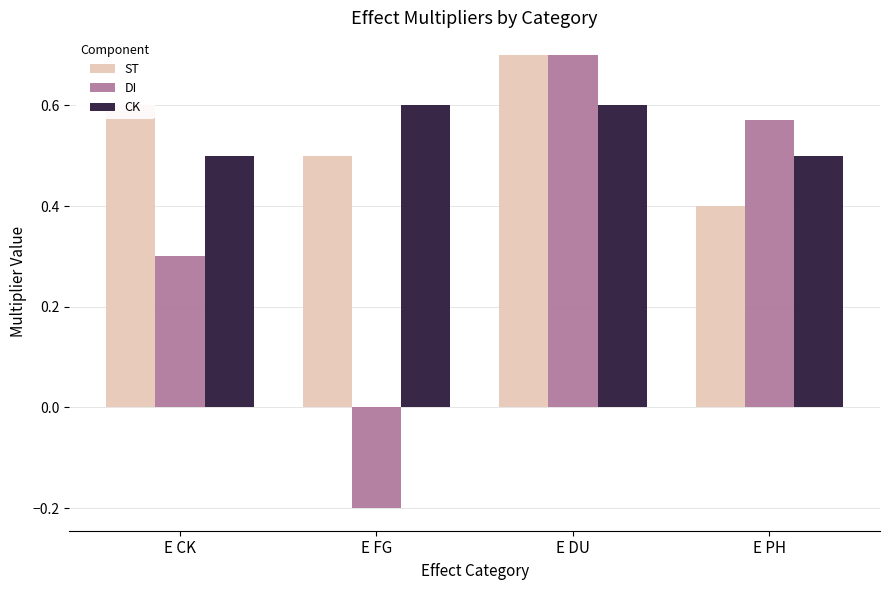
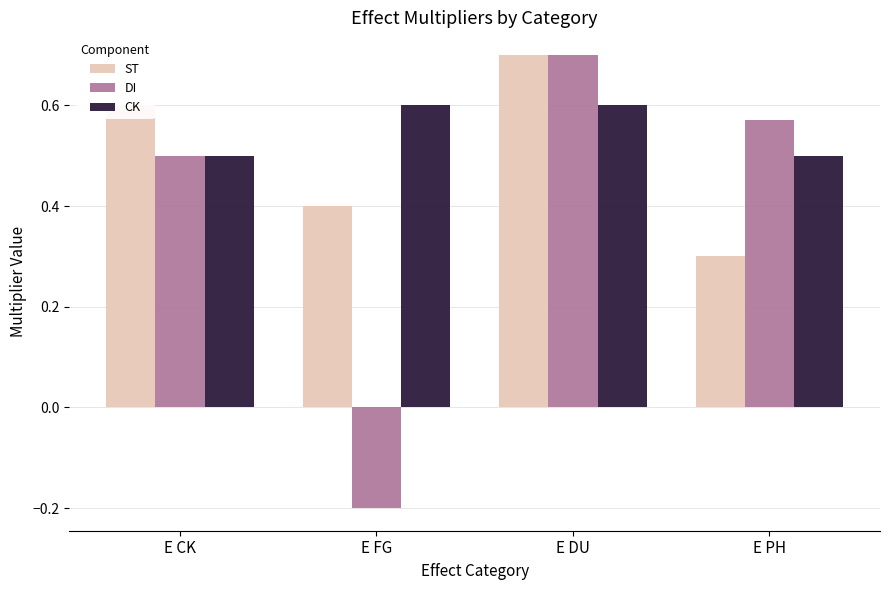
DI, E CK: 0.3 -> 0.5
ST, E FG: 0.5 -> 0.4
ST, E PH: 0.4 -> 0.3
